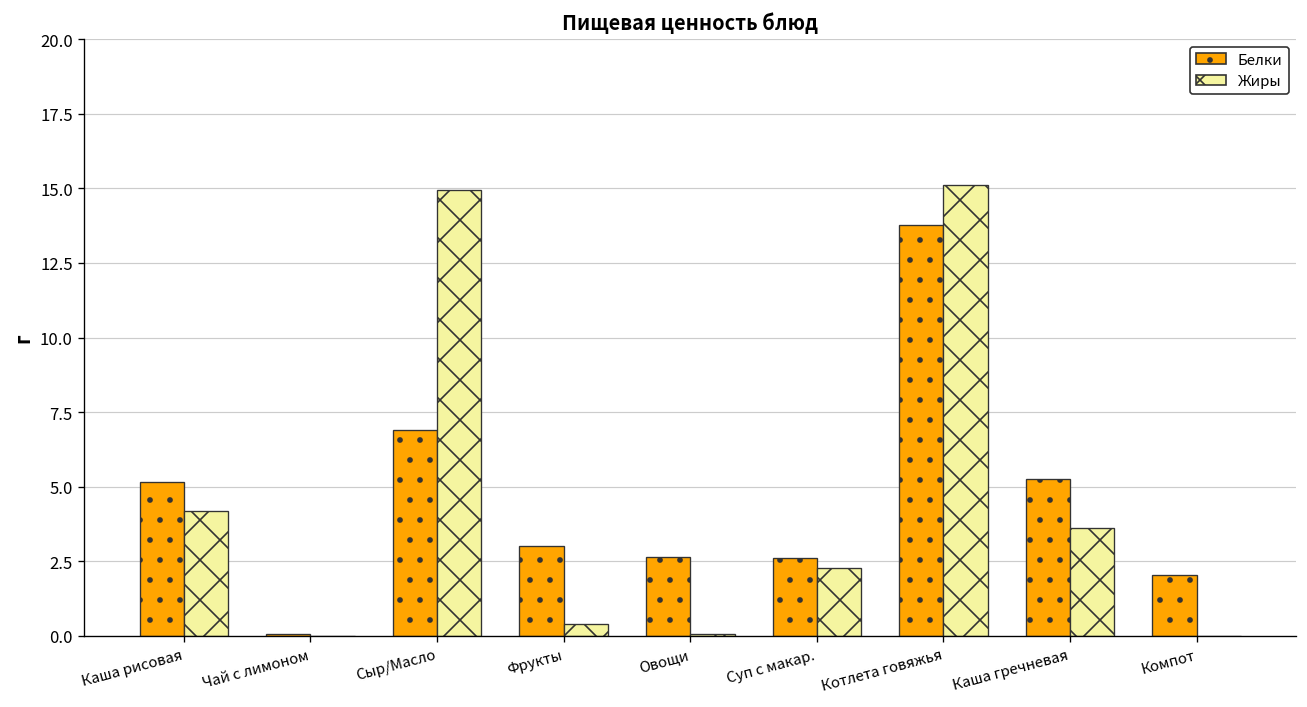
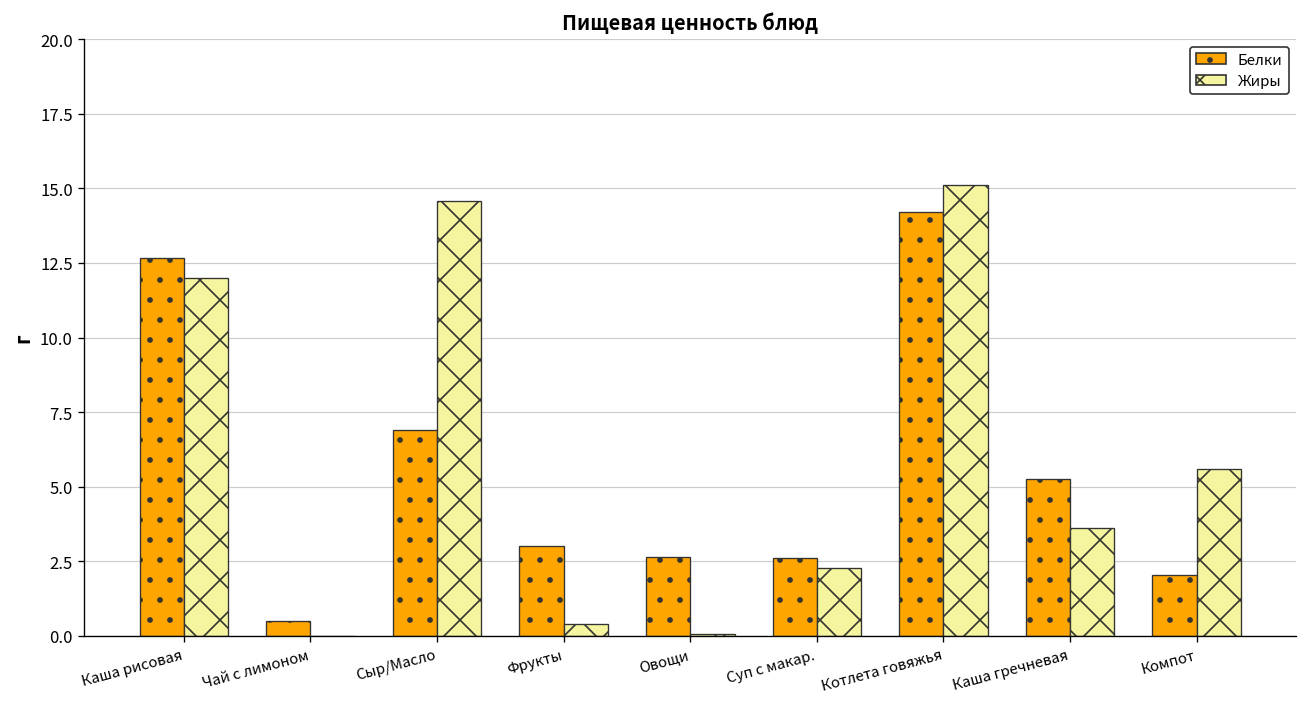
Белки, Каша рисовая: 5.2 -> 12.7
Жиры, Каша рисовая: 4.2 -> 12.0
Белки, Чай с лимоном: 0.1 -> 0.5
Жиры, Сыр/Масло: 15.0 -> 14.6
Белки, Котлета говяжья: 13.8 -> 14.2
Жиры, Компот: 0.0 -> 5.6
